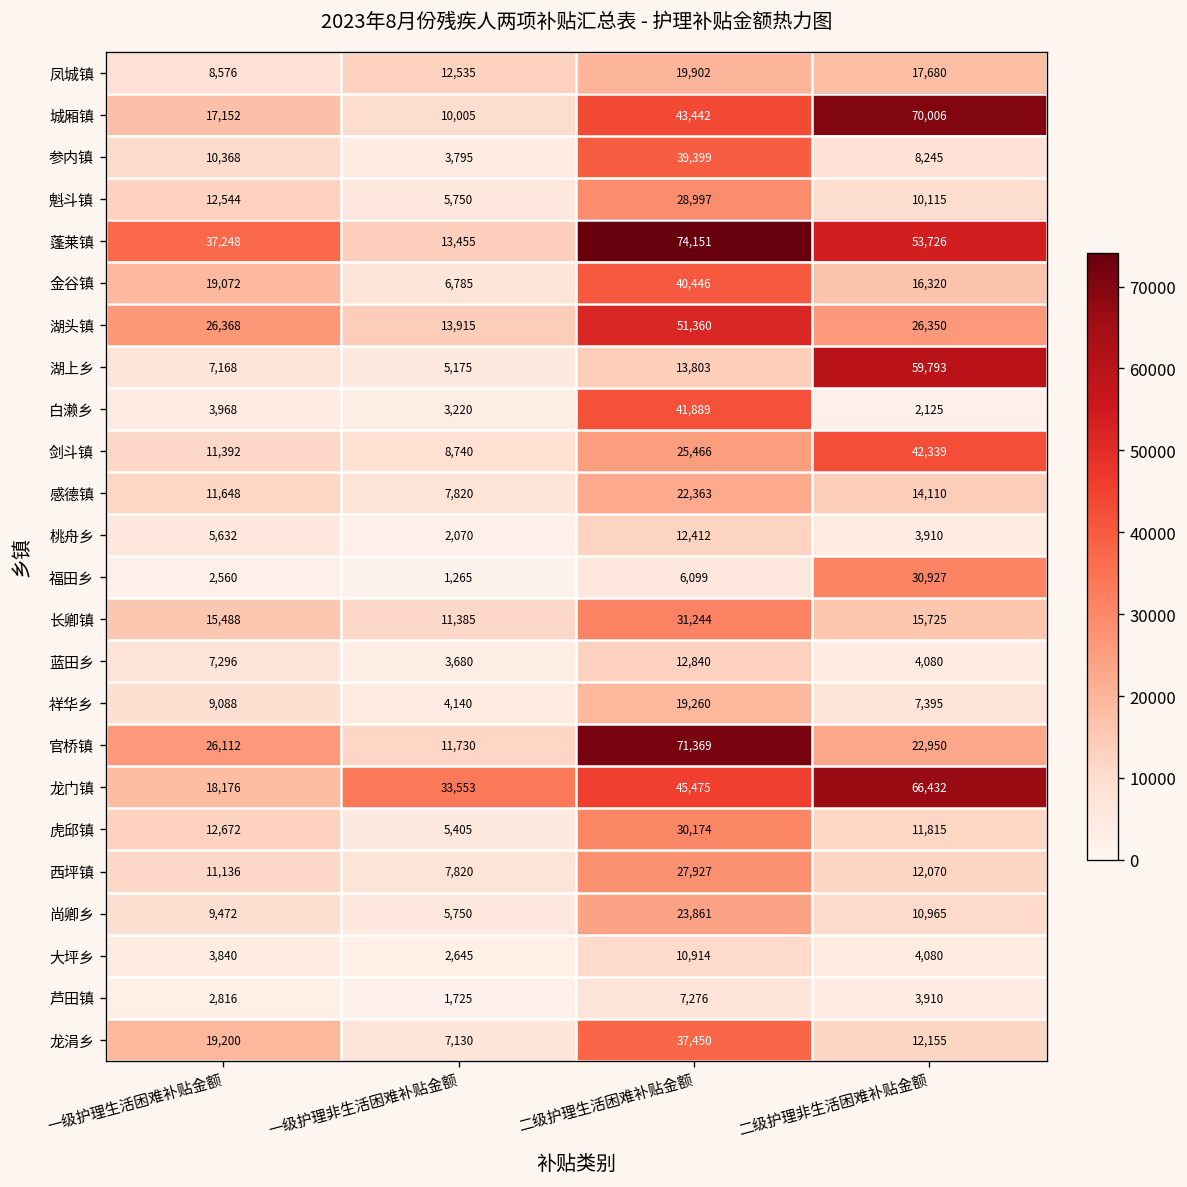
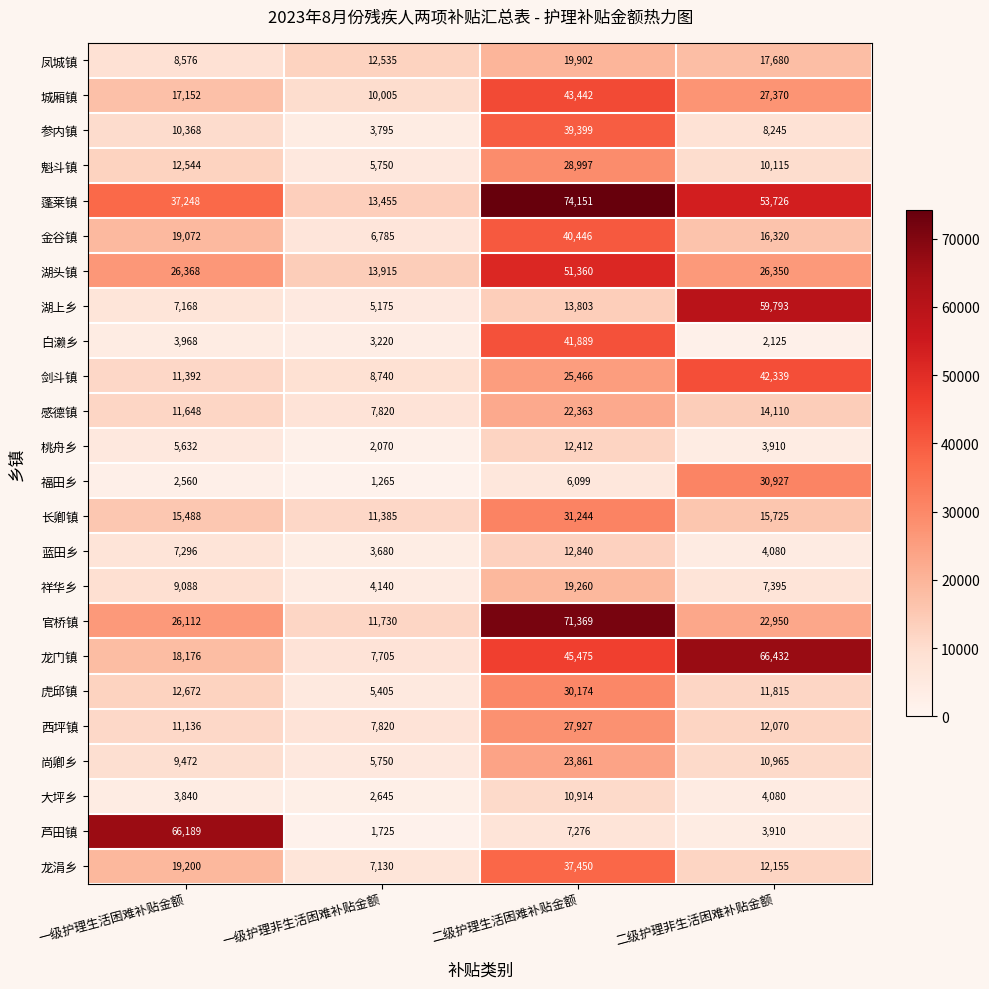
城厢镇, 二级护理非生活困难补贴金额: 70,006 -> 27,370
龙门镇, 一级护理非生活困难补贴金额: 33,553 -> 7,705
芦田镇, 一级护理生活困难补贴金额: 2,816 -> 66,189
